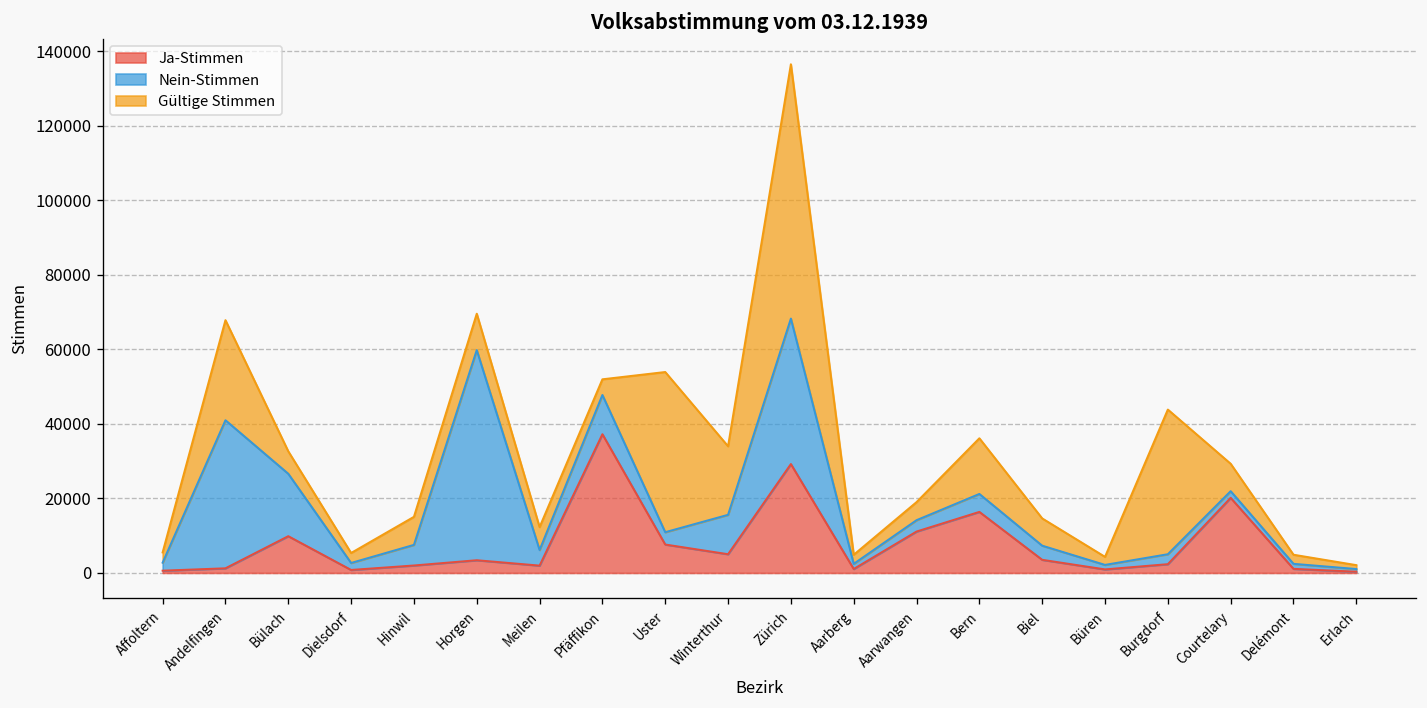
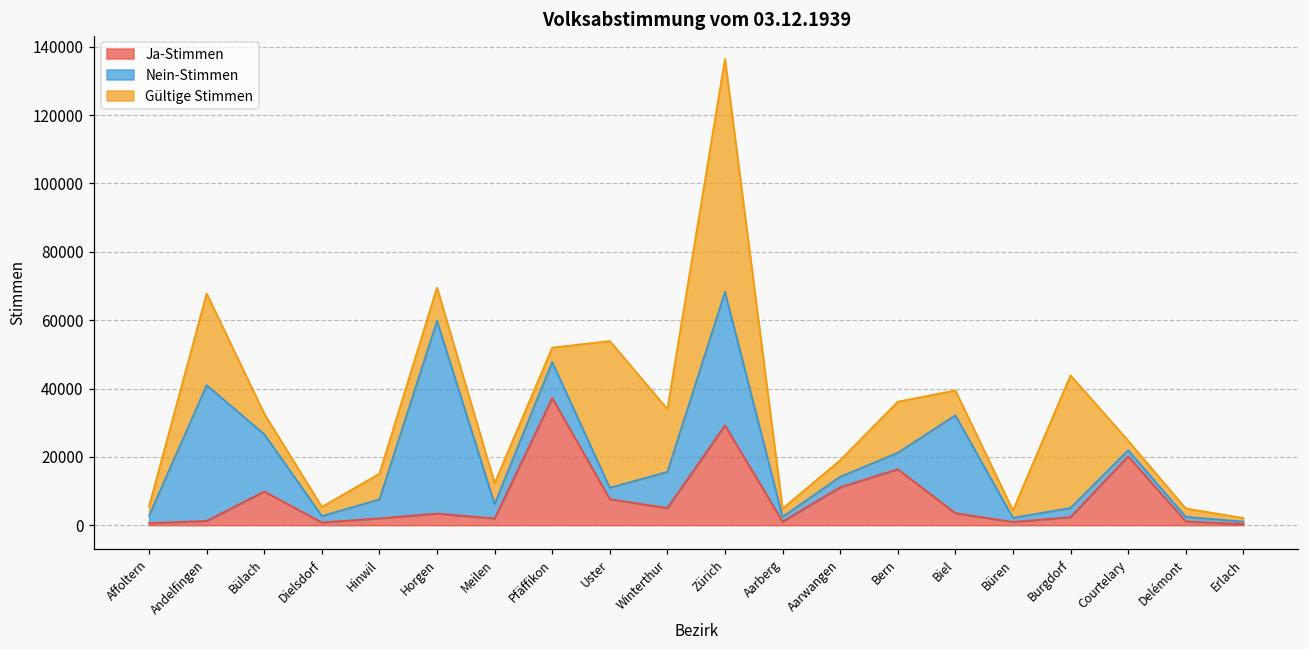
Nein-Stimmen, Biel: 4000 -> 29000
Gültige Stimmen, Courtelary: 7000 -> 3000
